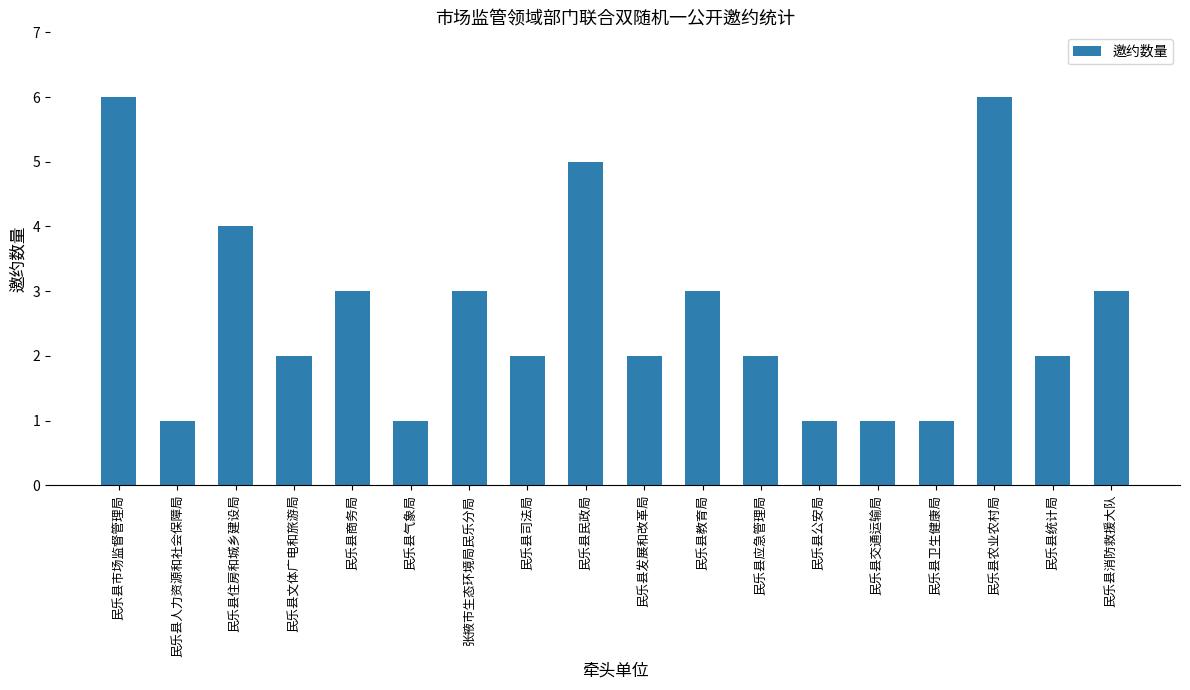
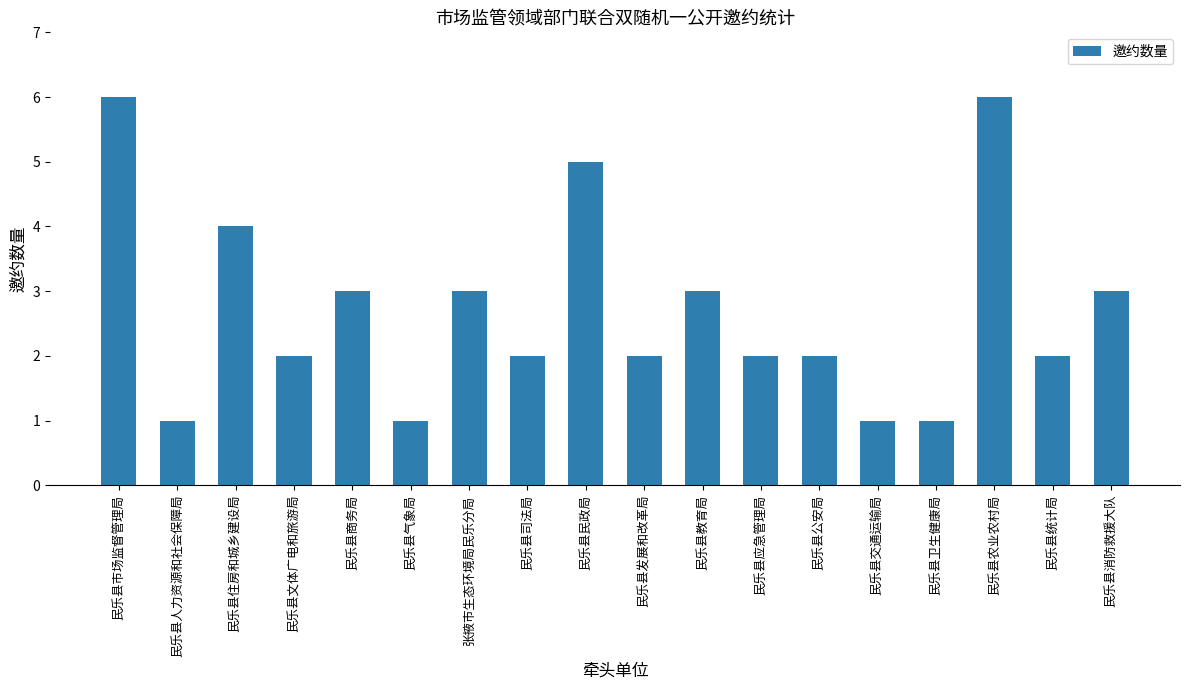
民乐县公安局: 1 -> 2
